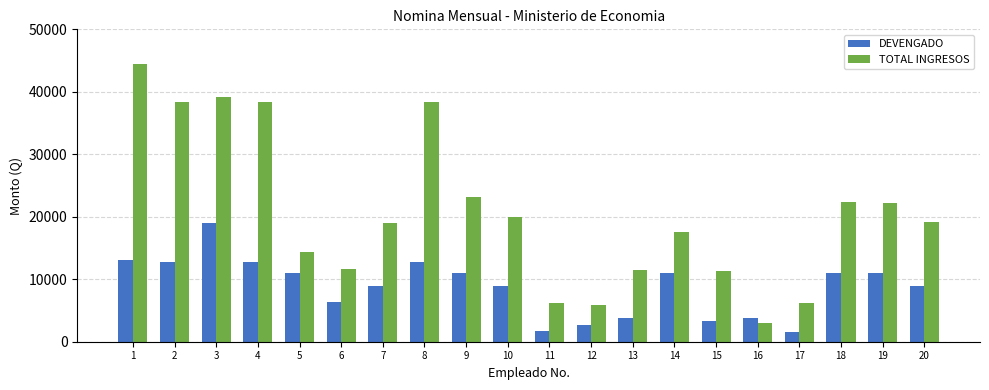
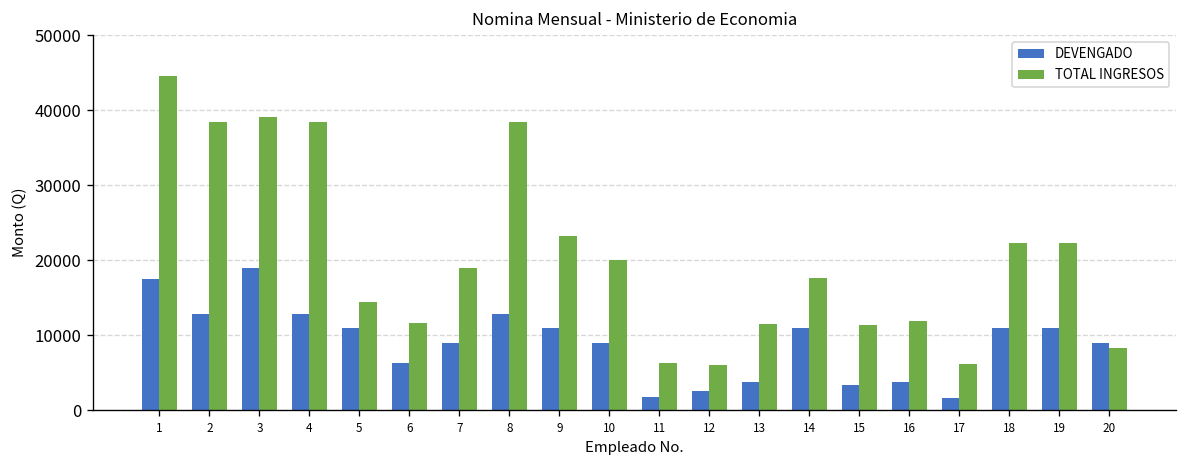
DEVENGADO, 1: 13000 -> 18000
TOTAL INGRESOS, 16: 3000 -> 12000
TOTAL INGRESOS, 20: 19000 -> 8000
